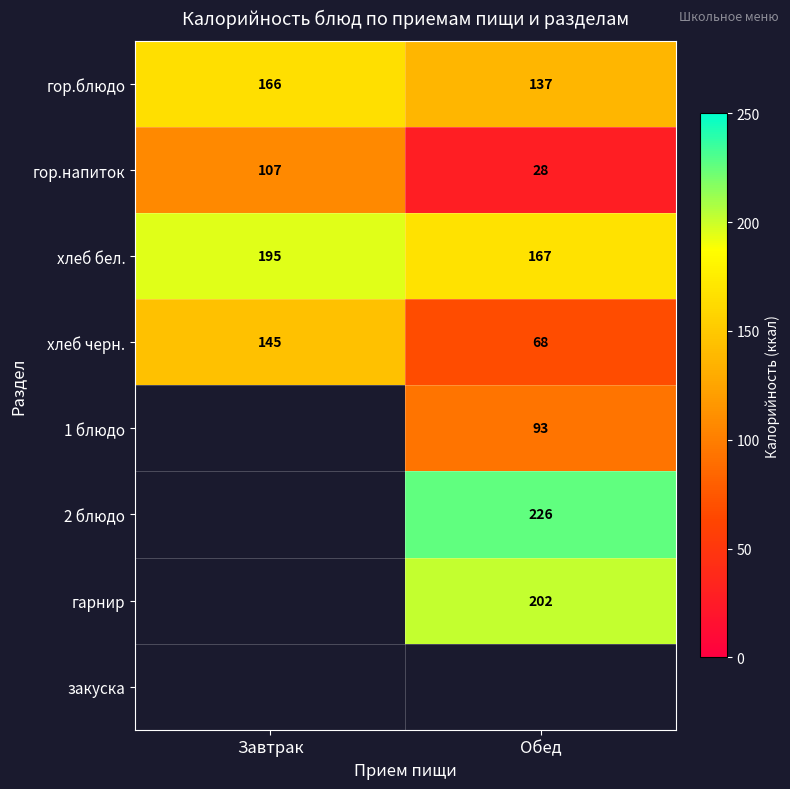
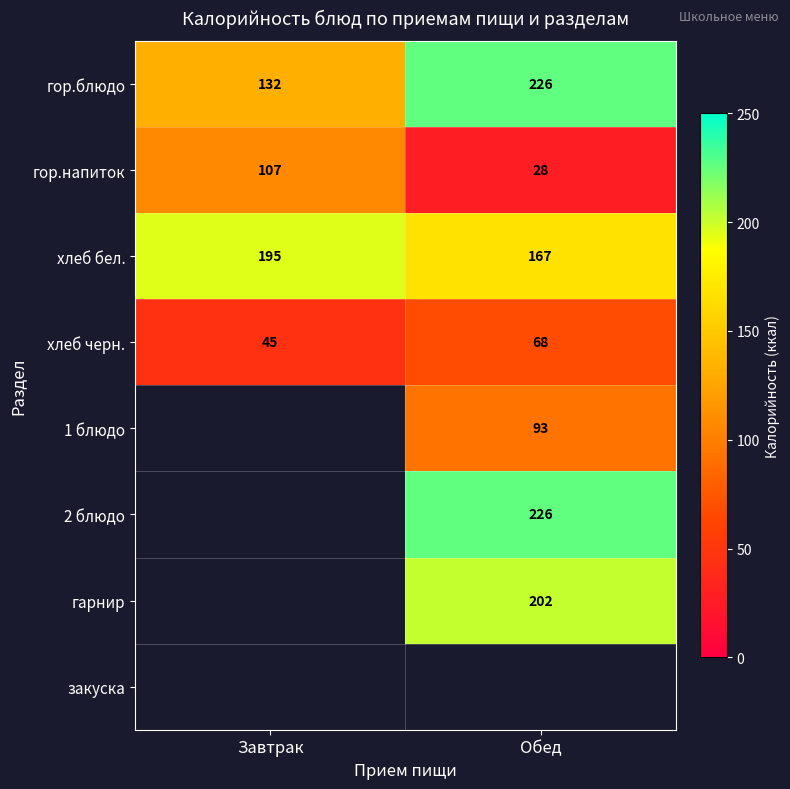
гор.блюдо, Завтрак: 166 -> 132
гор.блюдо, Обед: 137 -> 226
хлеб черн., Завтрак: 145 -> 45
